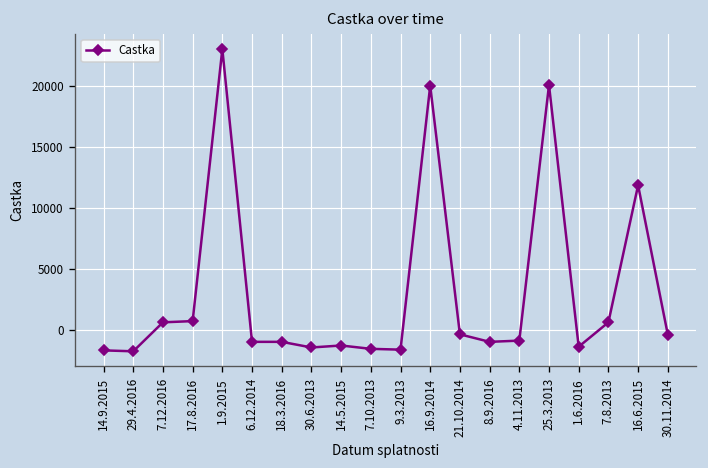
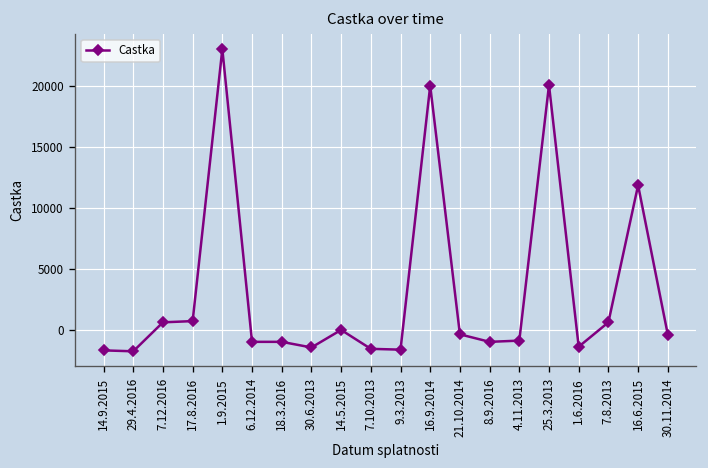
14.5.2015: -1300 -> 0
